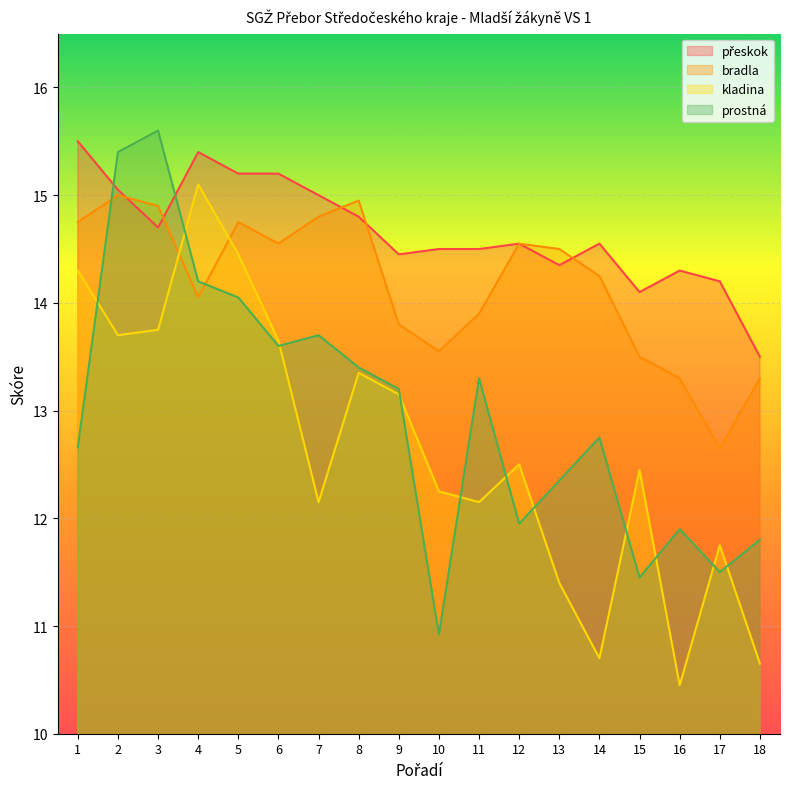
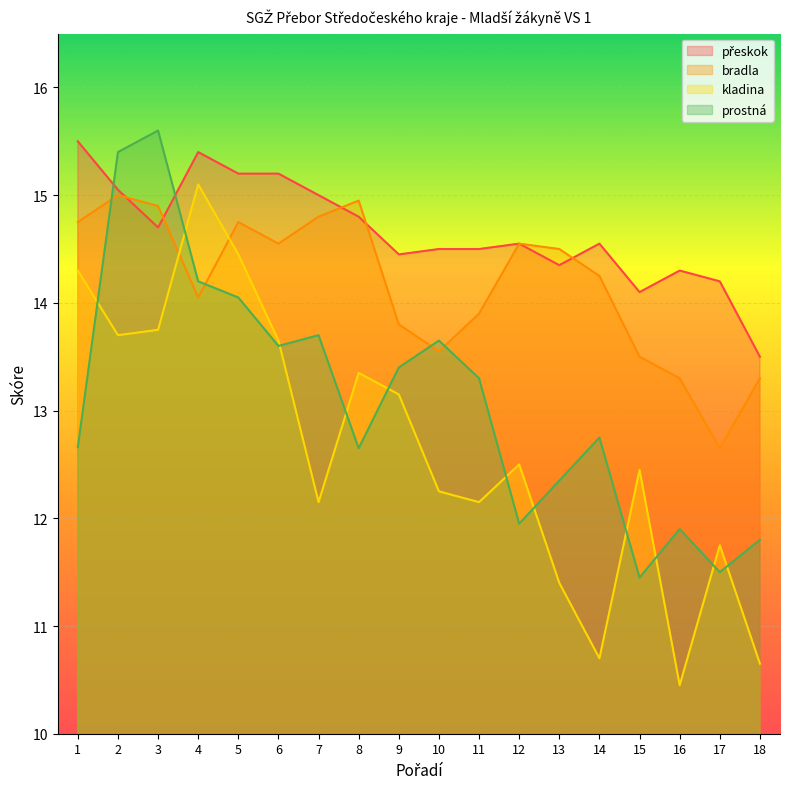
prostná, 8: 13.40 -> 12.65
prostná, 9: 13.2 -> 13.4
prostná, 10: 10.92 -> 13.65
